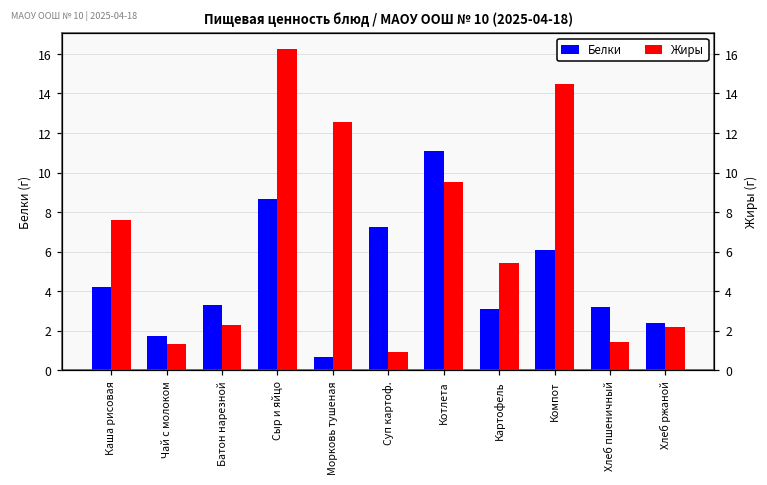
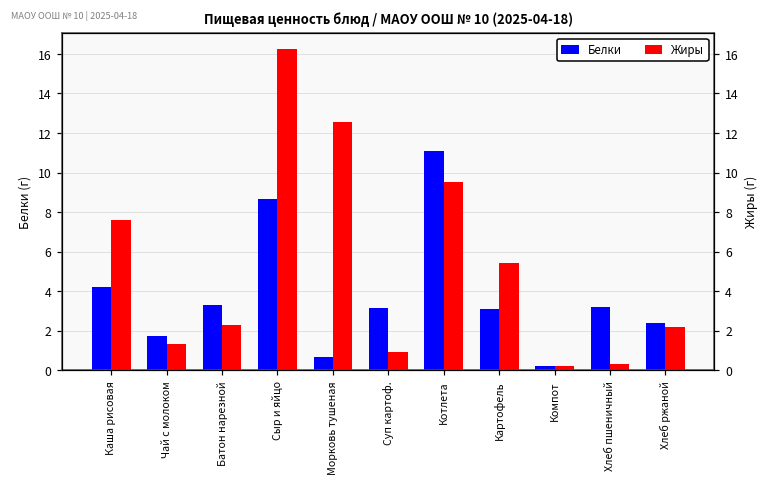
Белки, Суп картоф.: 7.2 -> 3.1
Белки, Компот: 6.1 -> 0.2
Жиры, Компот: 14.5 -> 0.2
Жиры, Хлеб пшеничный: 1.4 -> 0.3
